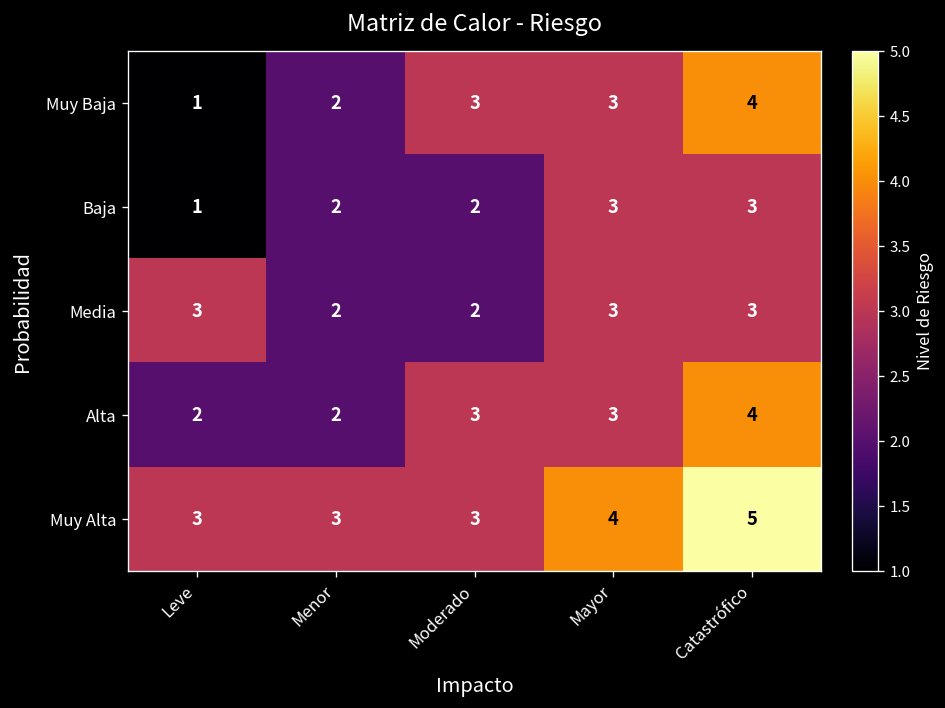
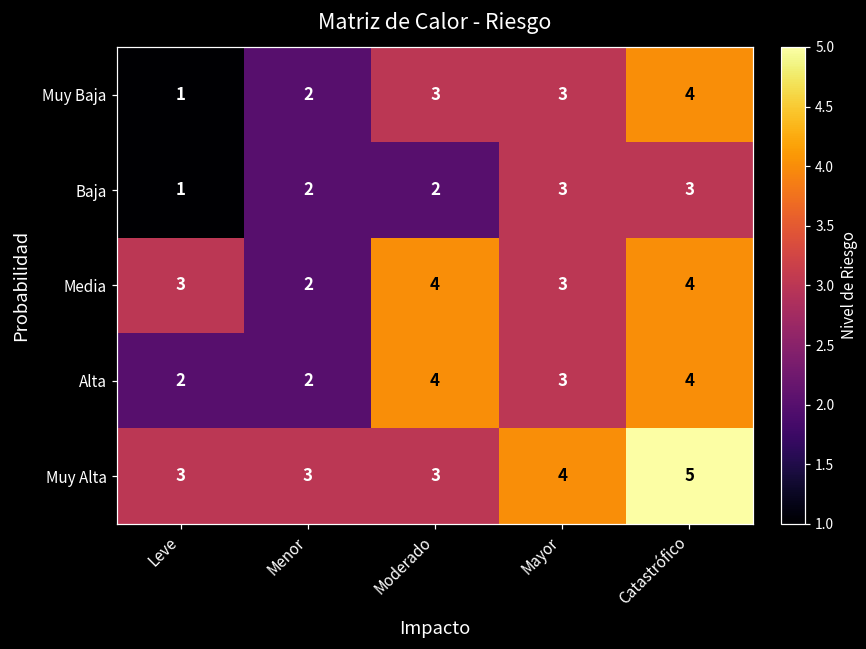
Media, Moderado: 2 -> 4
Media, Catastrófico: 3 -> 4
Alta, Moderado: 3 -> 4
